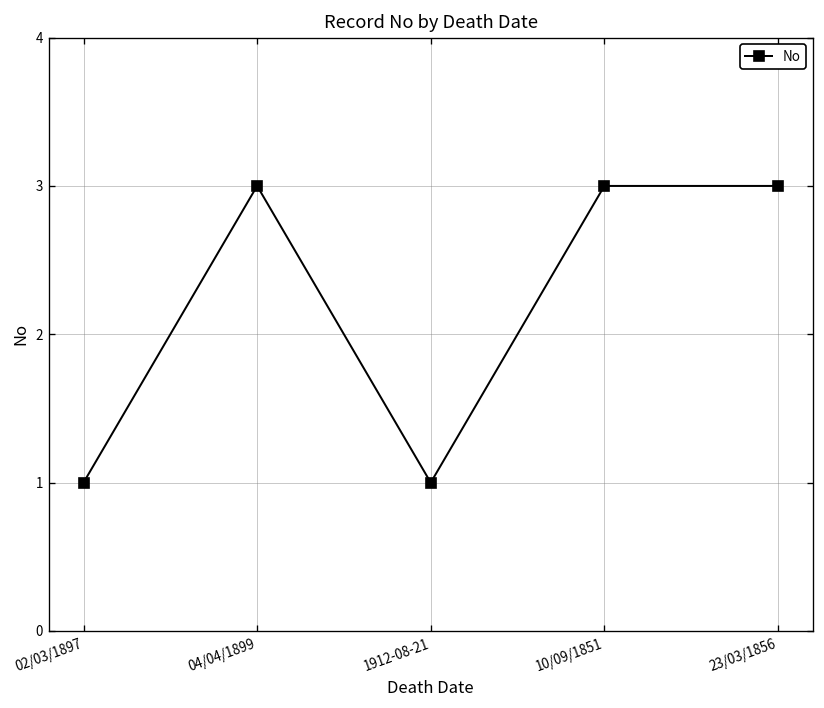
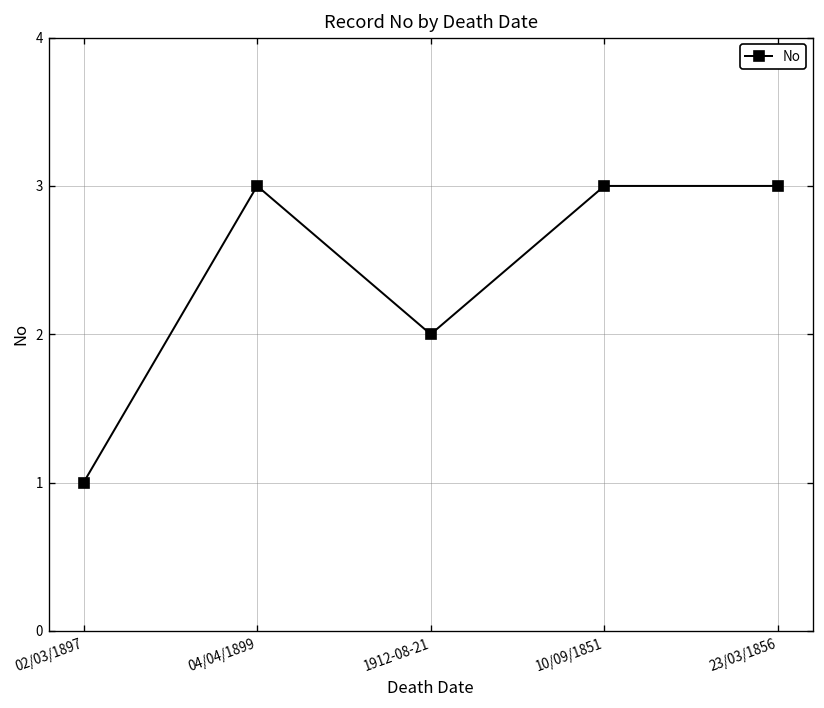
1912-08-21: 1 -> 2
